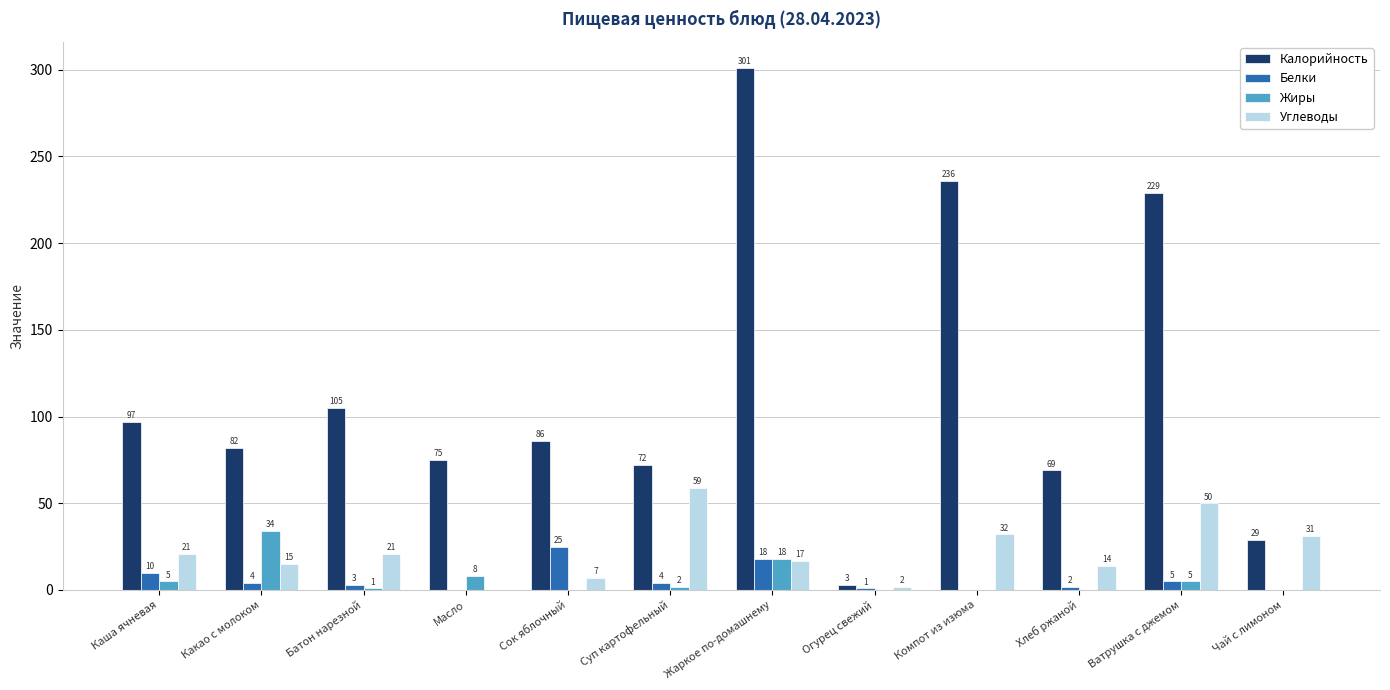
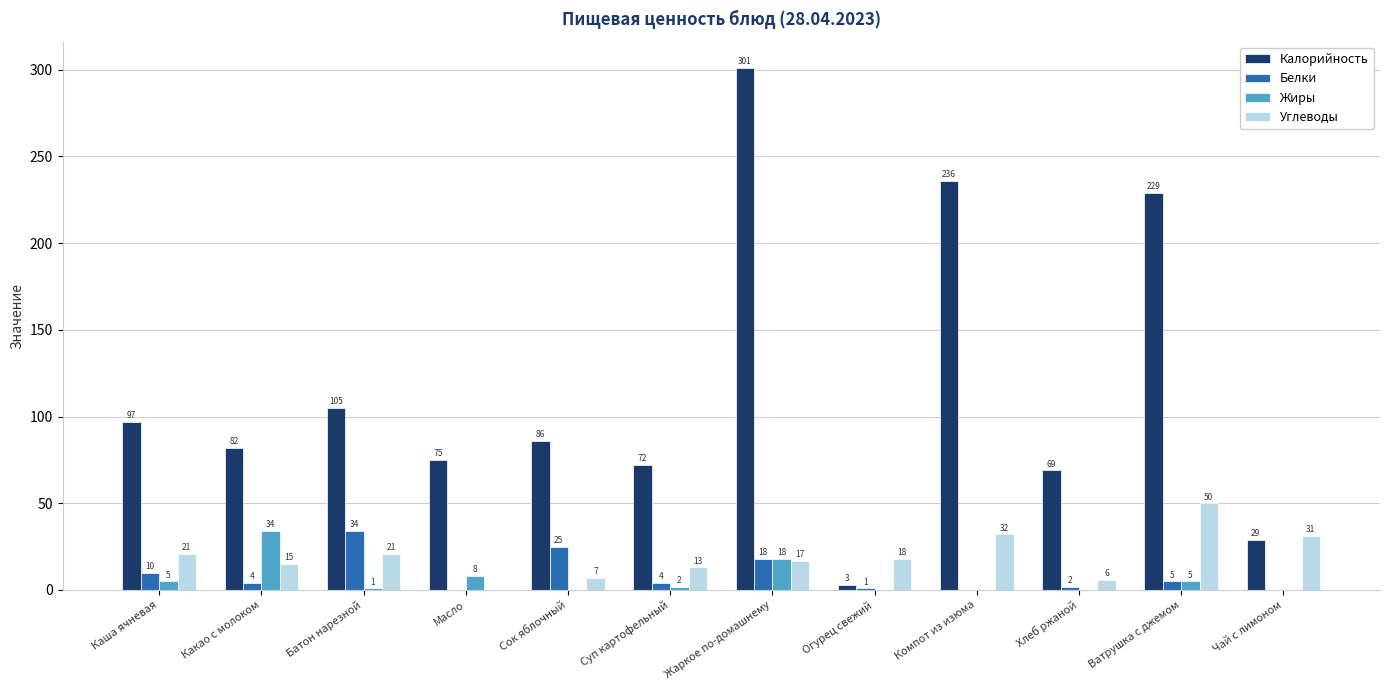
Белки, Батон нарезной: 3 -> 34
Углеводы, Суп картофельный: 59 -> 13
Углеводы, Огурец свежий: 2 -> 18
Углеводы, Хлеб ржаной: 14 -> 6
